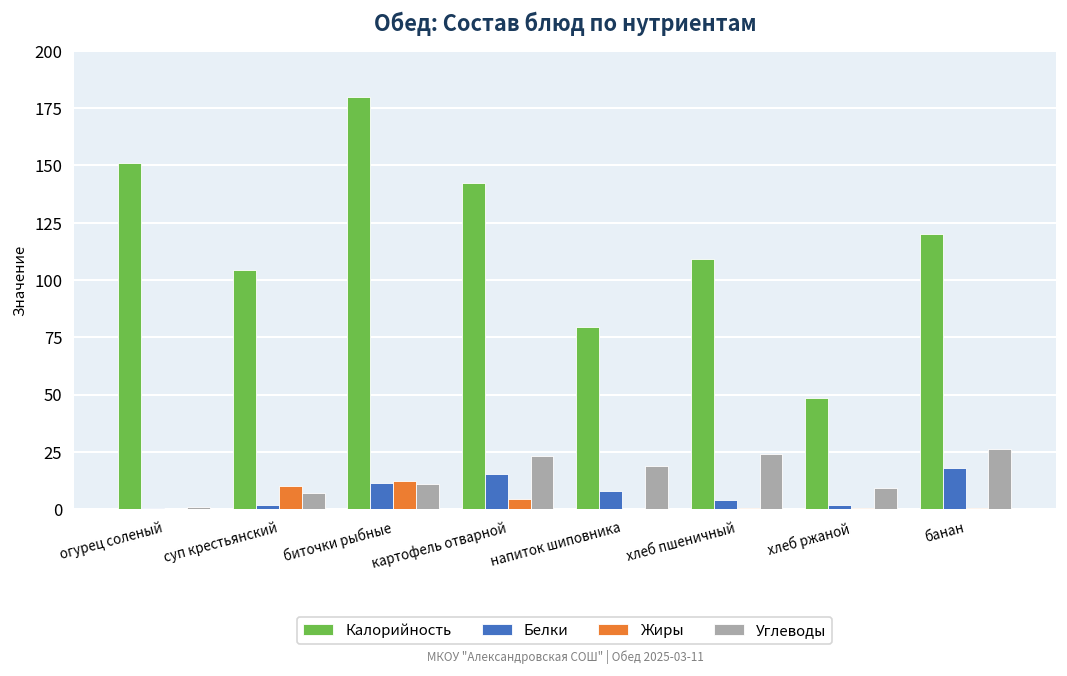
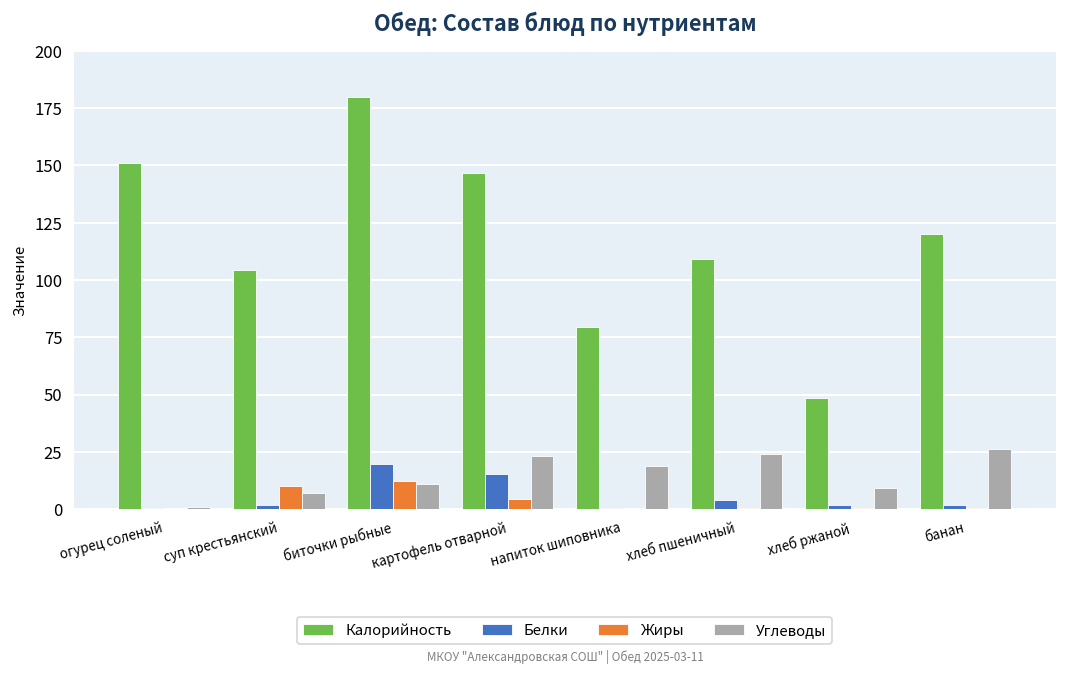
Белки, биточки рыбные: 12 -> 20
Калорийность, картофель отварной: 142 -> 147
Белки, напиток шиповника: 8 -> 1
Белки, банан: 18 -> 2
